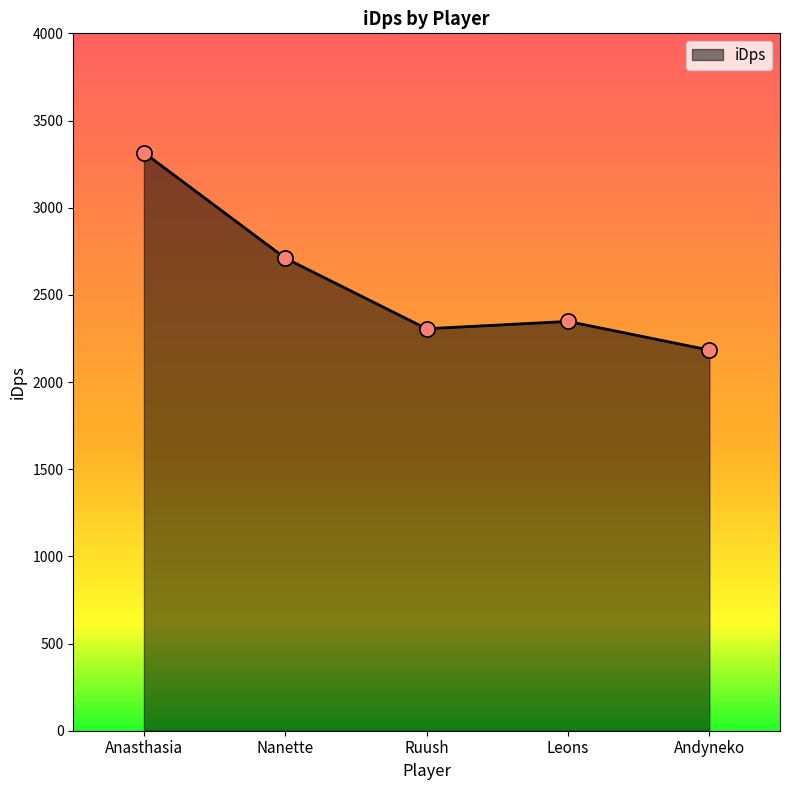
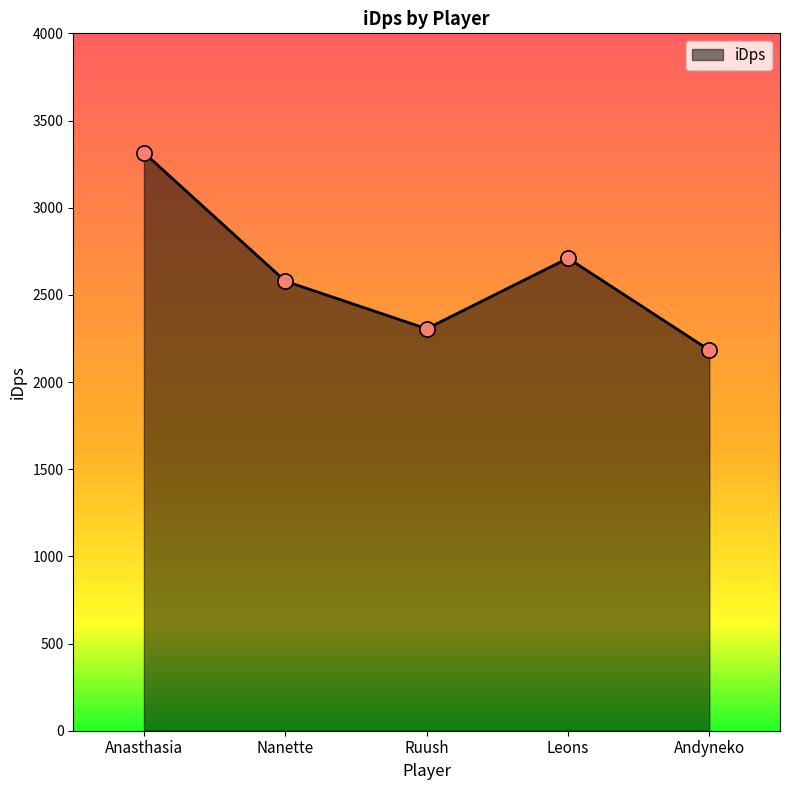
Nanette: 2710 -> 2580
Leons: 2350 -> 2710
